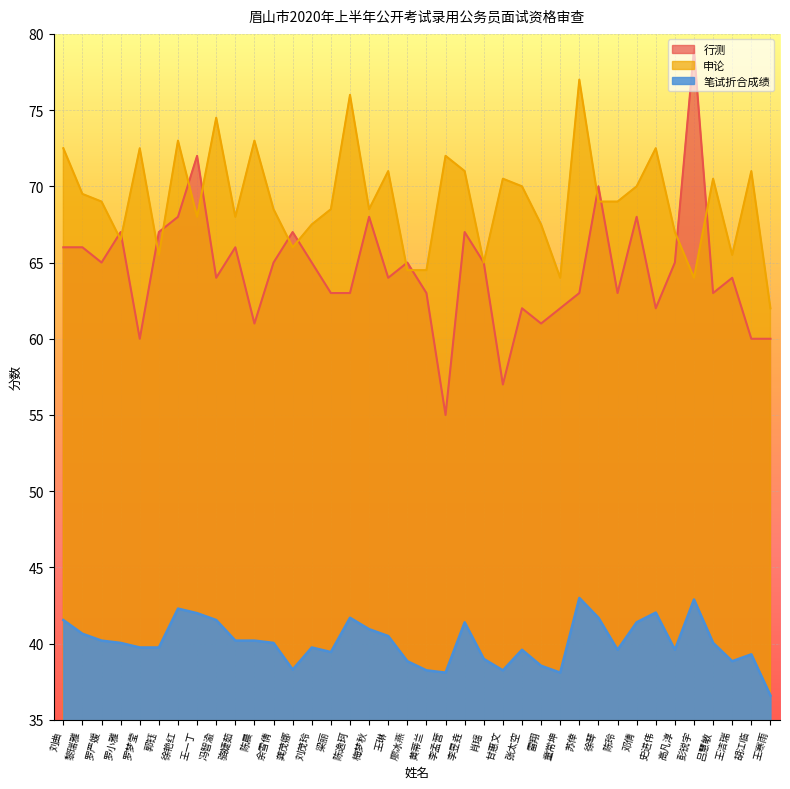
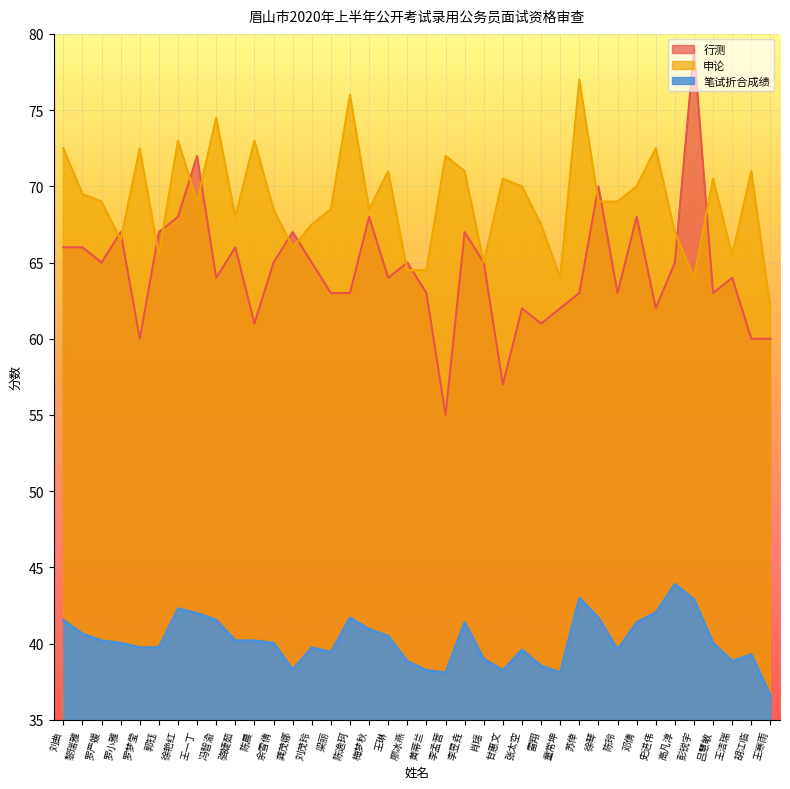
申论, 王一丁: 68 -> 69
笔试折合成绩, 高凡淳: 39.6 -> 43.9
